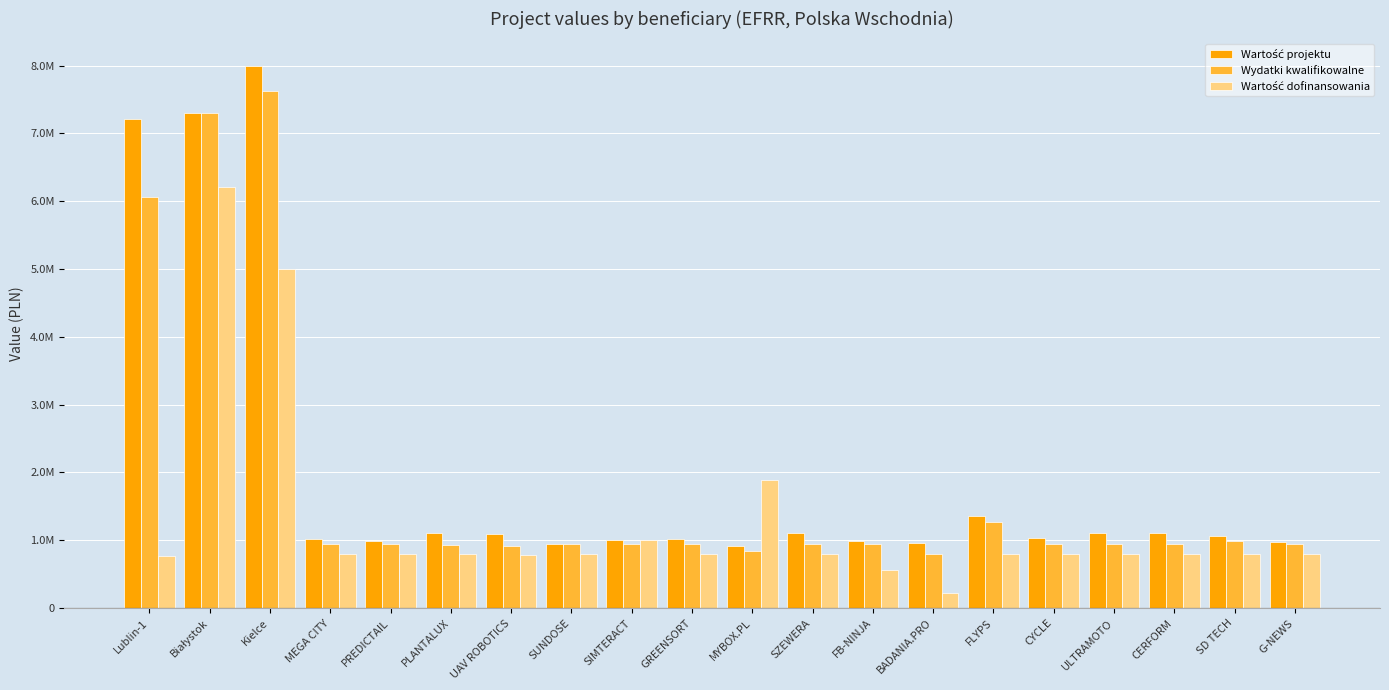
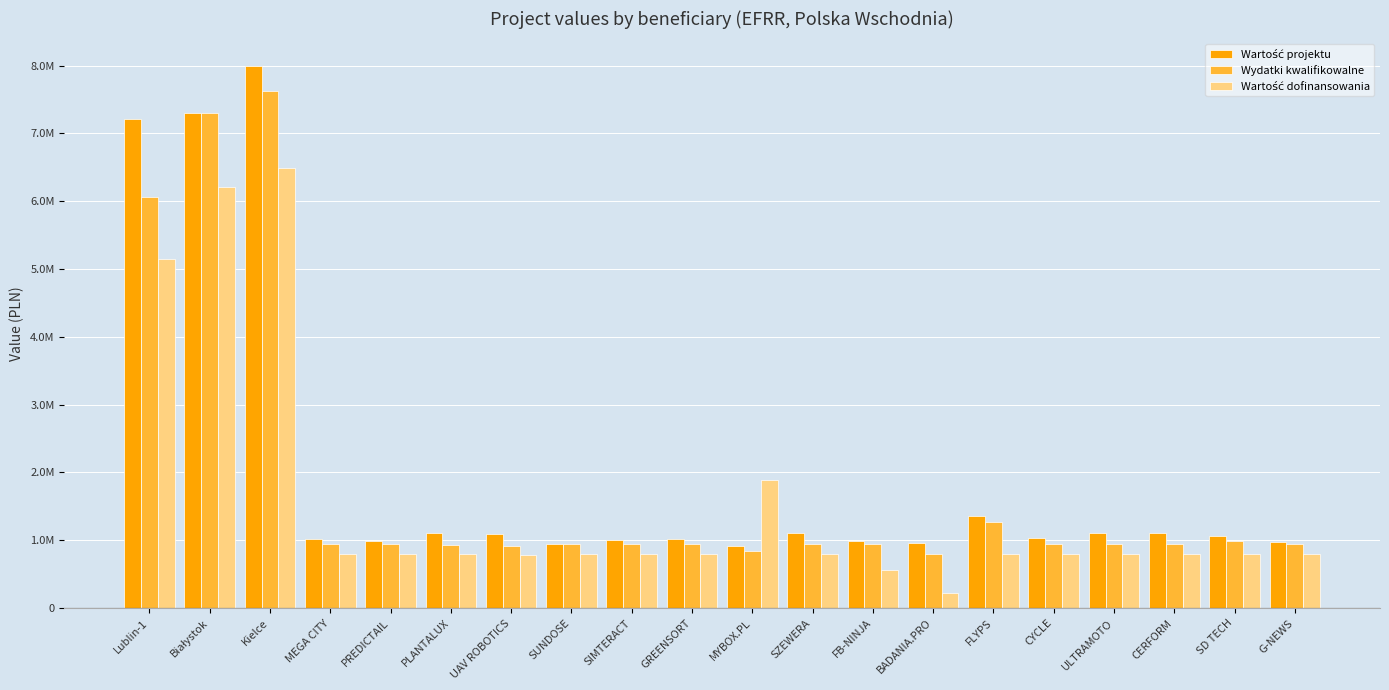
Wartość dofinansowania, Lublin-1: 800000 -> 5200000
Wartość dofinansowania, Kielce: 5000000 -> 6500000
Wartość dofinansowania, SIMTERACT: 1000000 -> 800000
